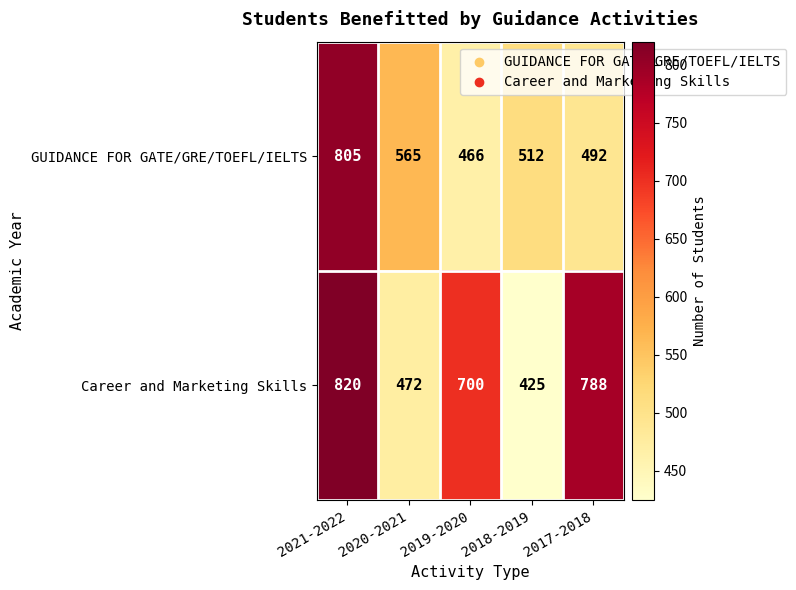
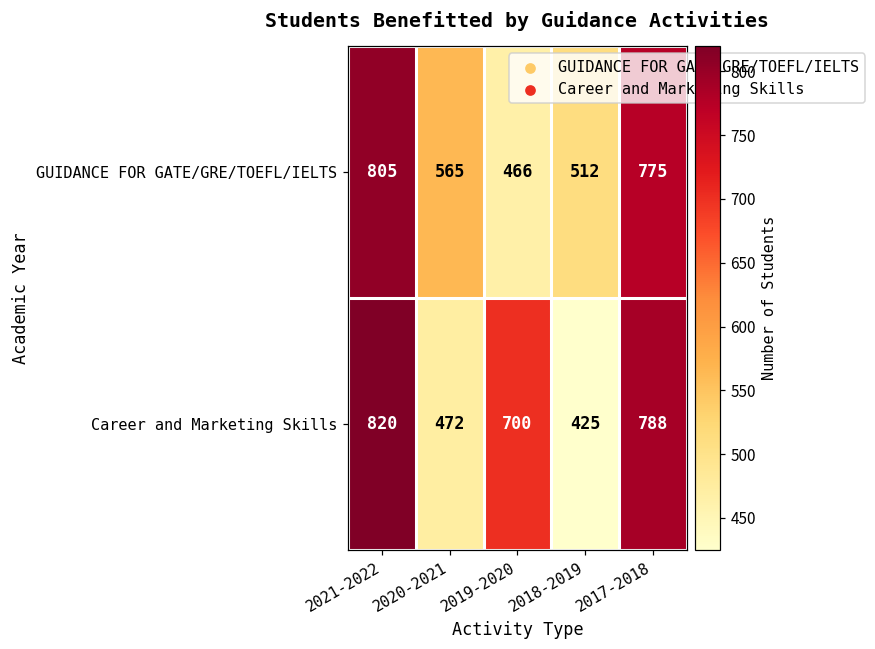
GUIDANCE FOR GATE/GRE/TOEFL/IELTS, 2017-2018: 492 -> 775
